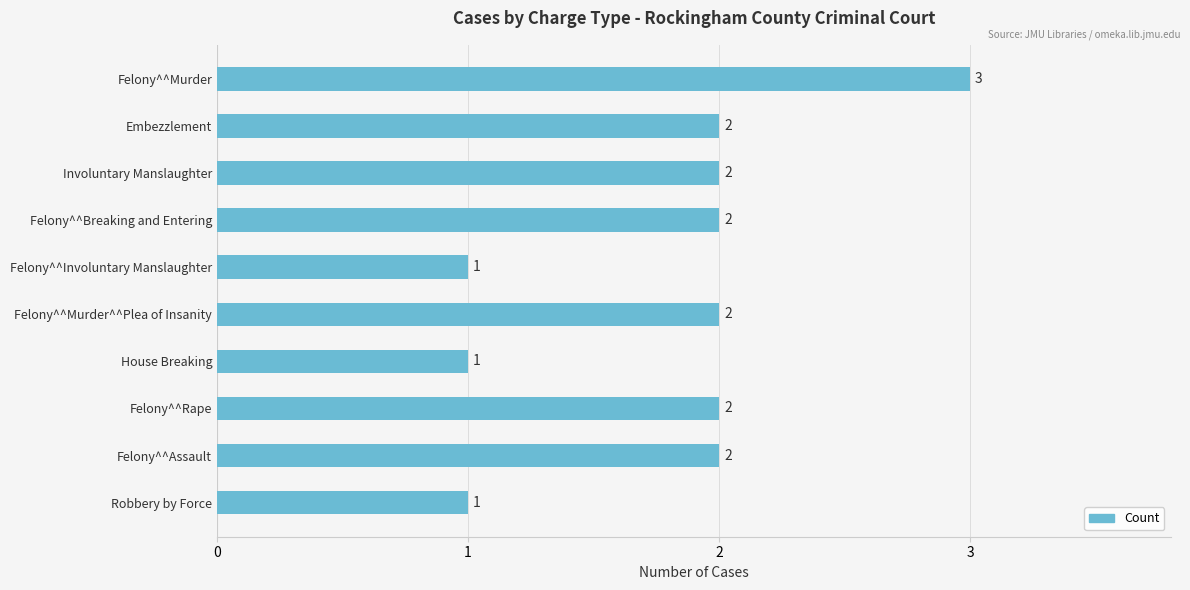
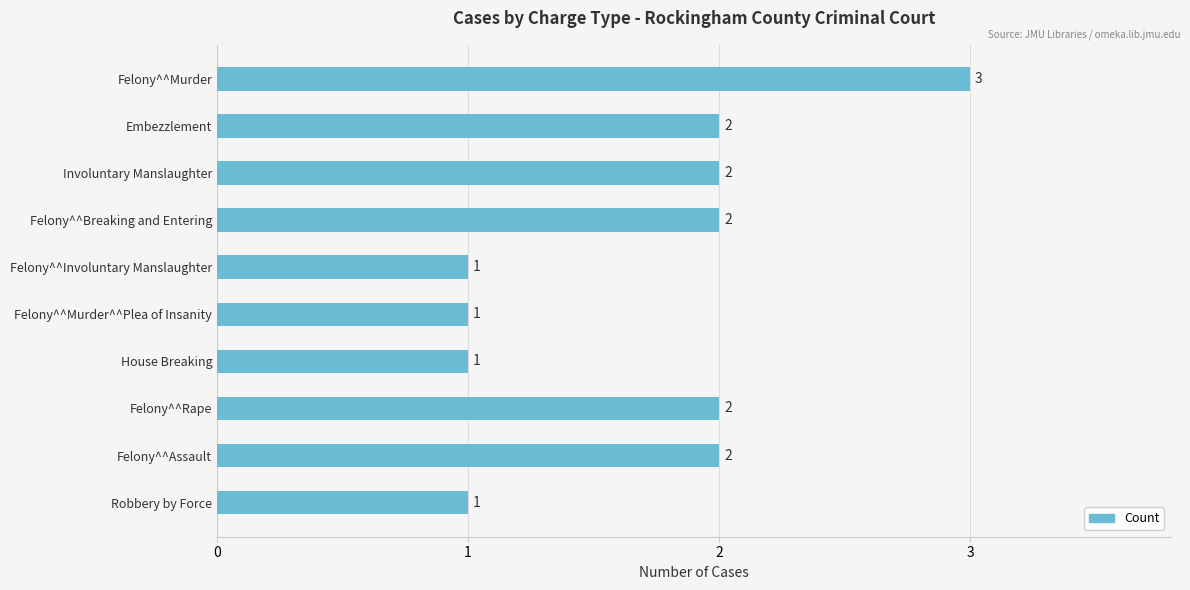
Felony^^Murder^^Plea of Insanity: 2 -> 1
